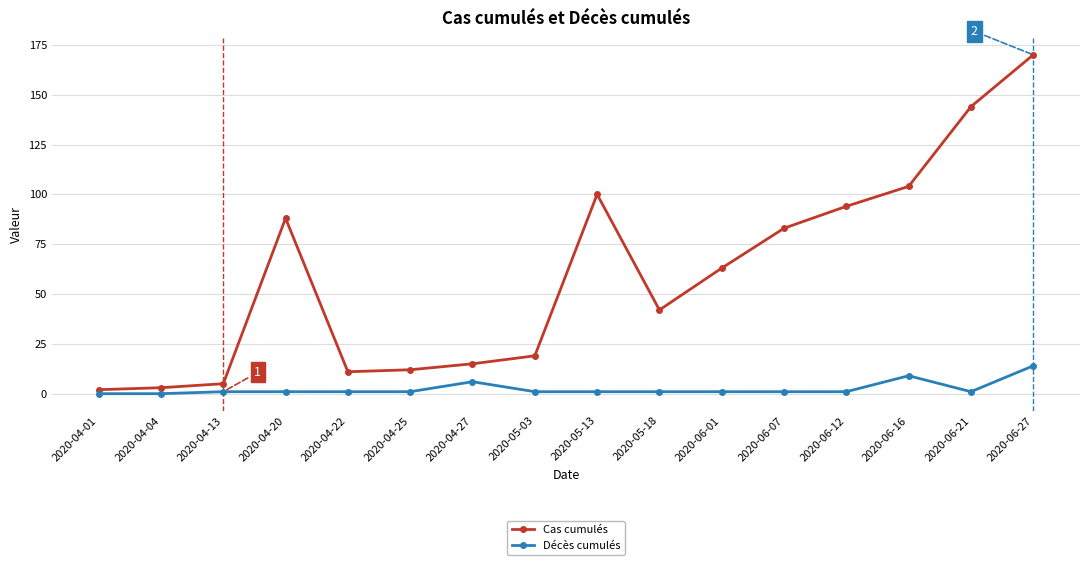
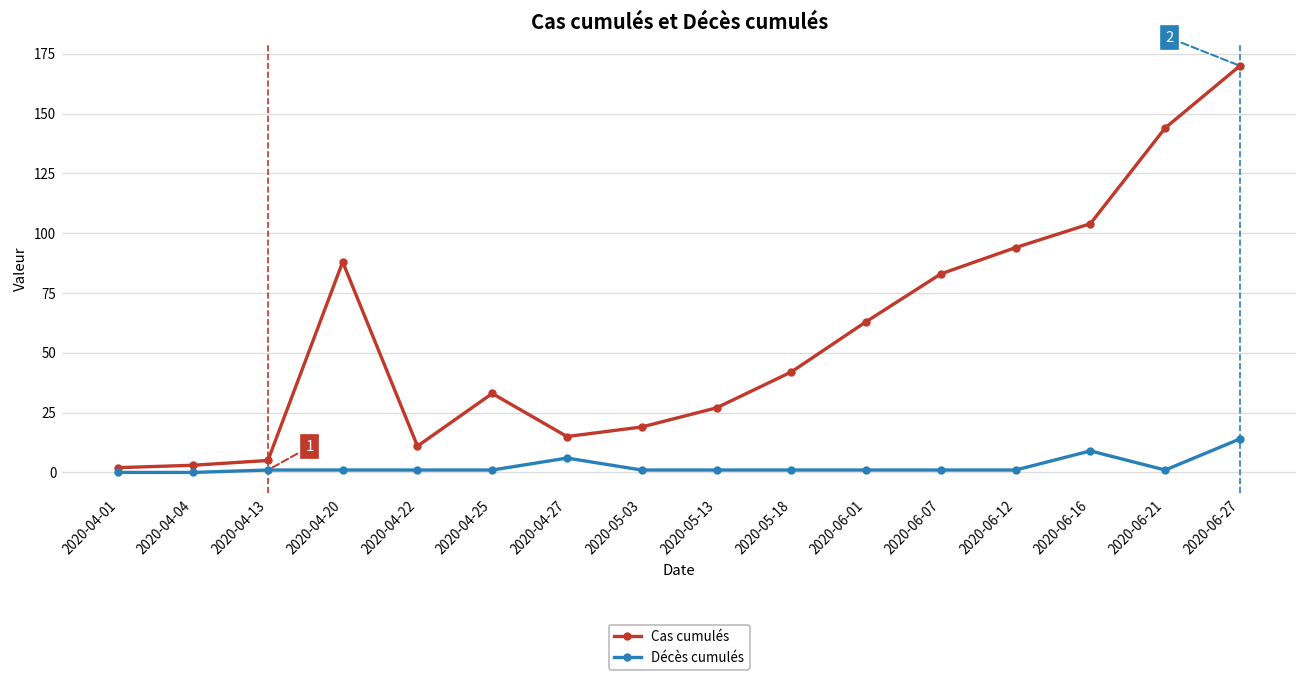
Cas cumulés, 2020-04-25: 12 -> 33
Cas cumulés, 2020-05-13: 100 -> 27
